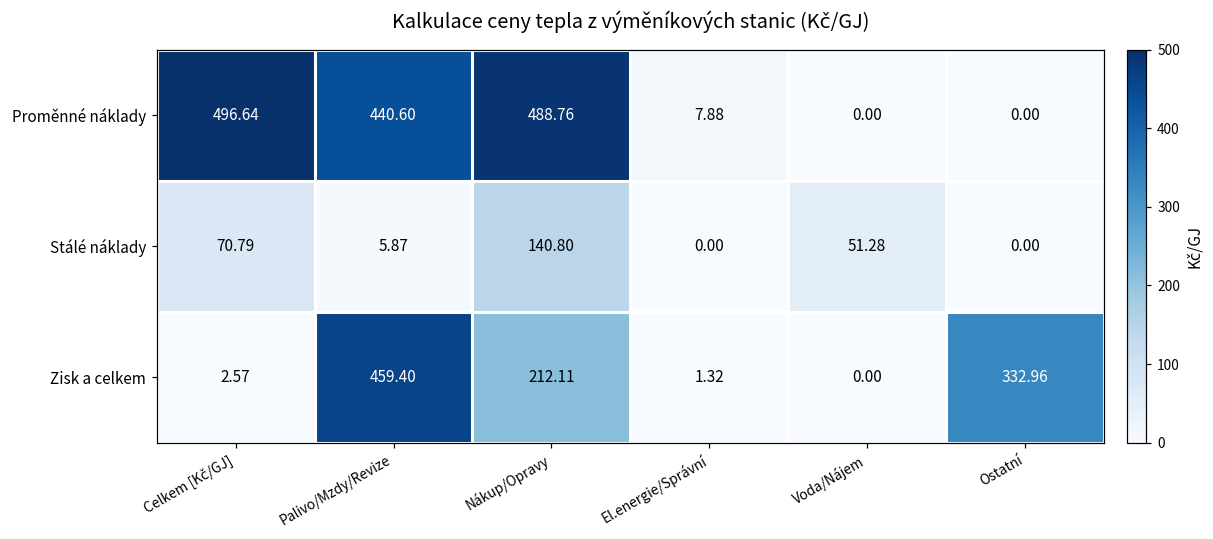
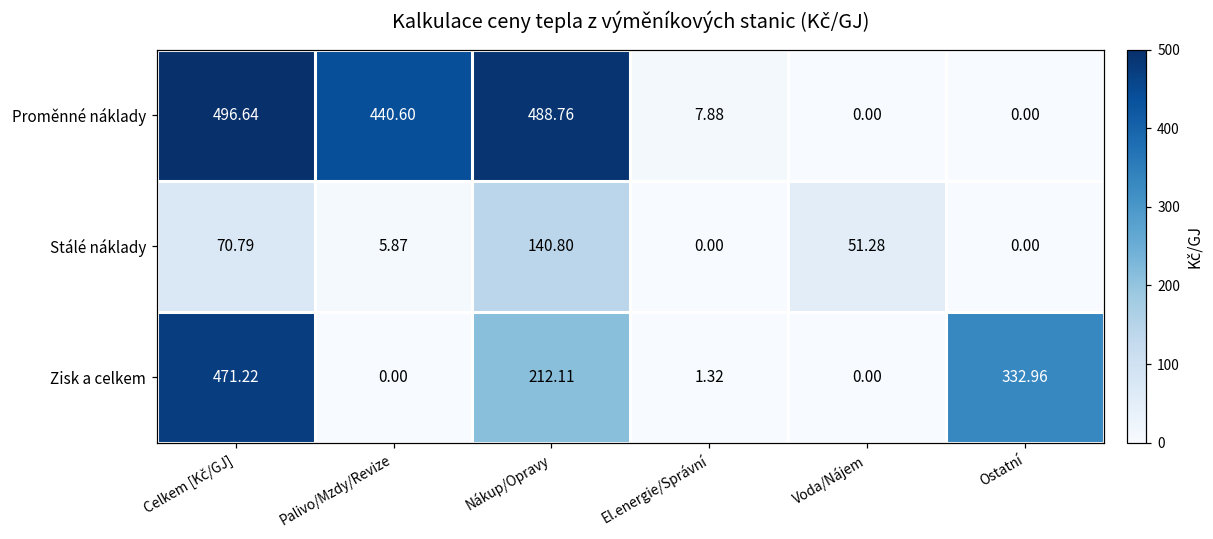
Zisk a celkem, Celkem [Kč/GJ]: 2.57 -> 471.22
Zisk a celkem, Palivo/Mzdy/Revize: 459.40 -> 0.00
